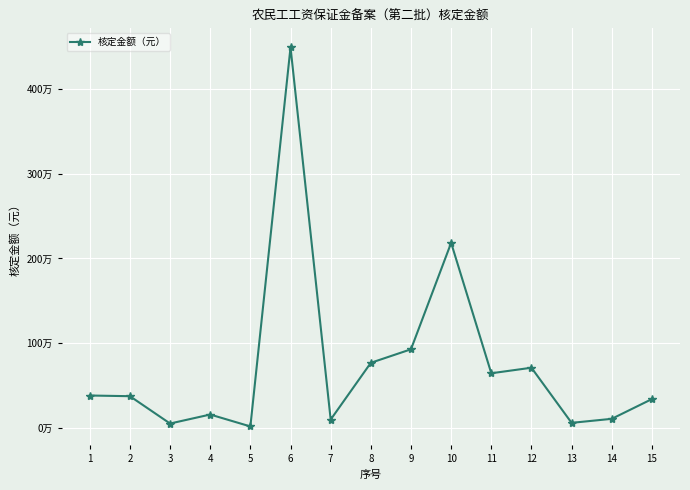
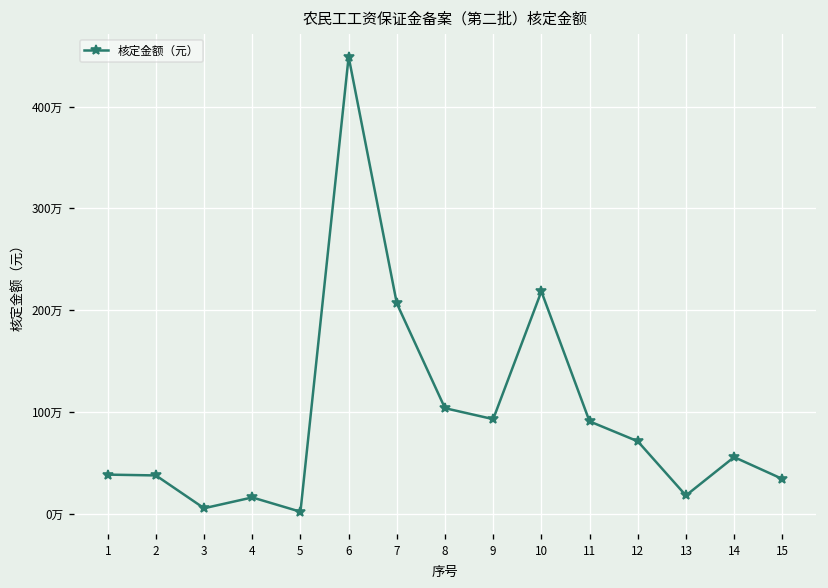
7: 10万 -> 210万
8: 80万 -> 100万
11: 60万 -> 90万
13: 10万 -> 20万
14: 10万 -> 60万
